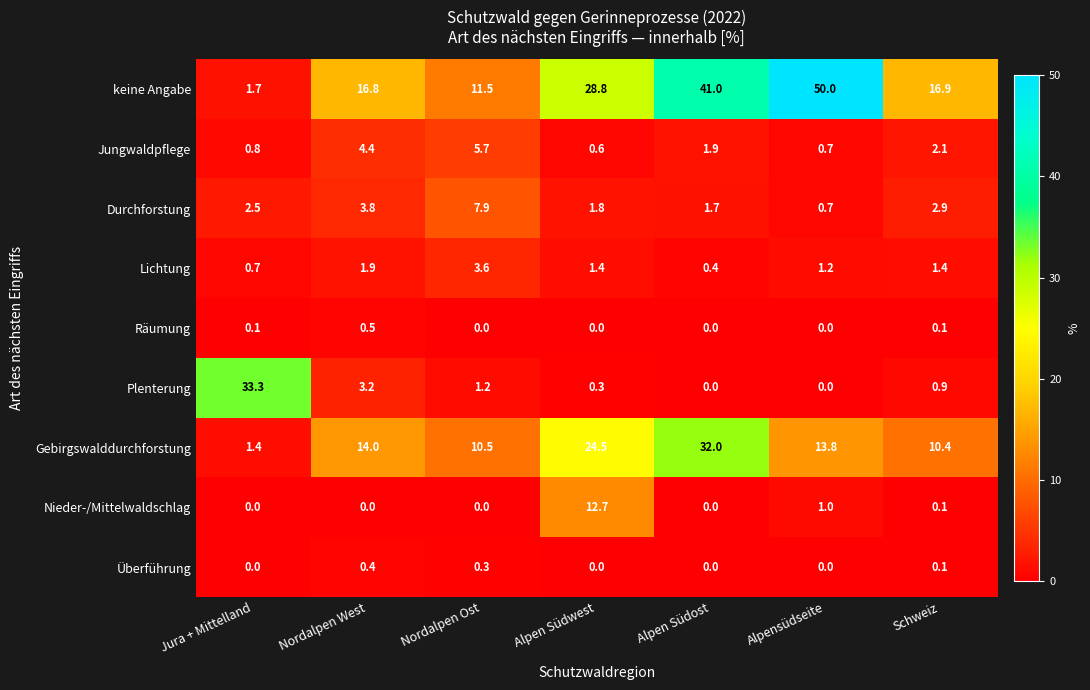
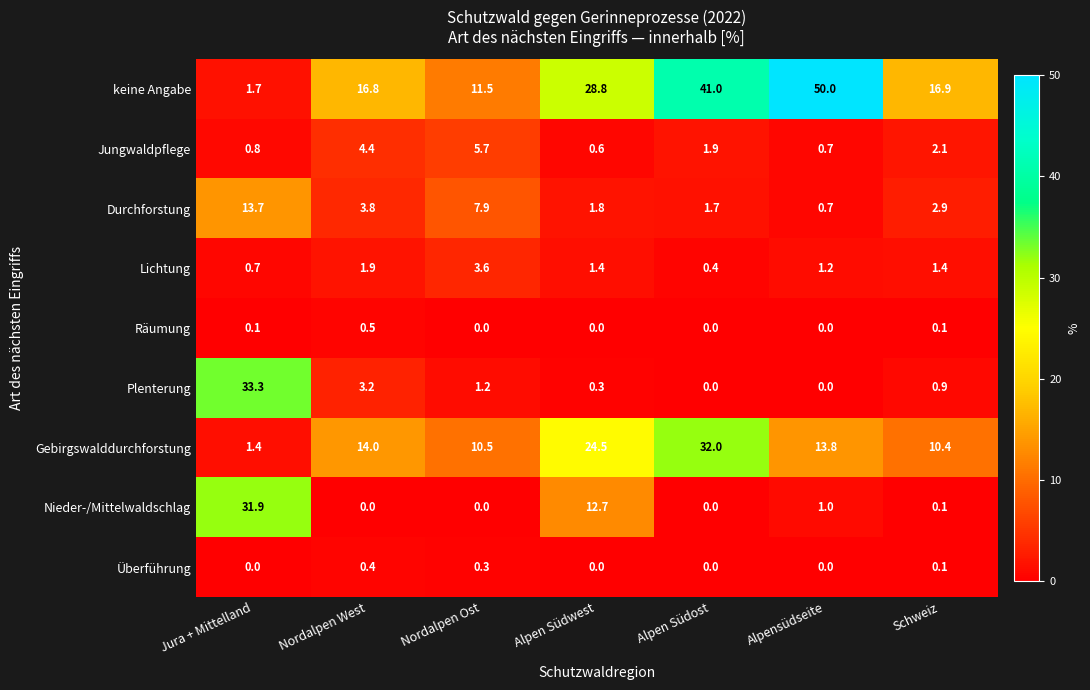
Durchforstung, Jura + Mittelland: 2.5 -> 13.7
Nieder-/Mittelwaldschlag, Jura + Mittelland: 0.0 -> 31.9
